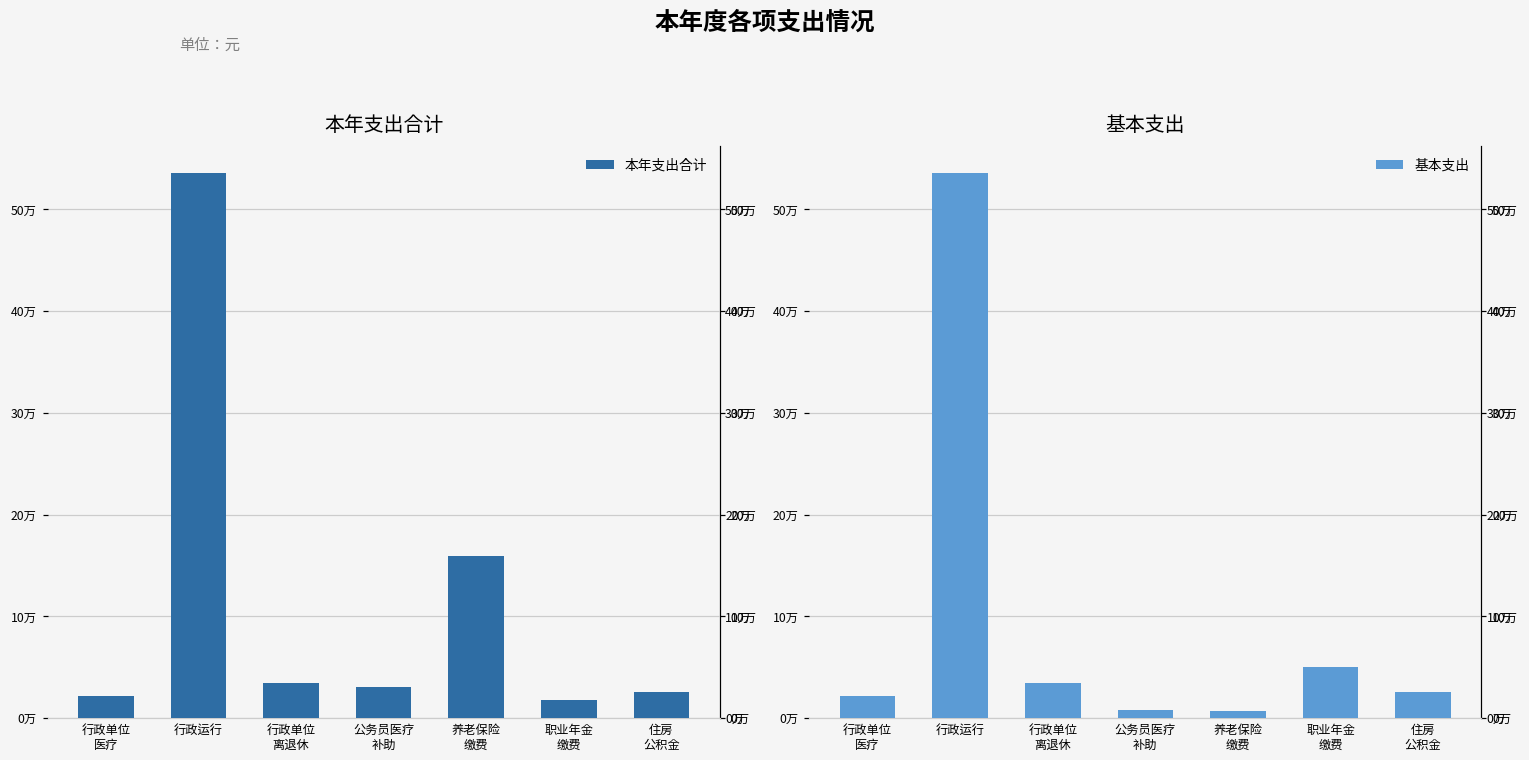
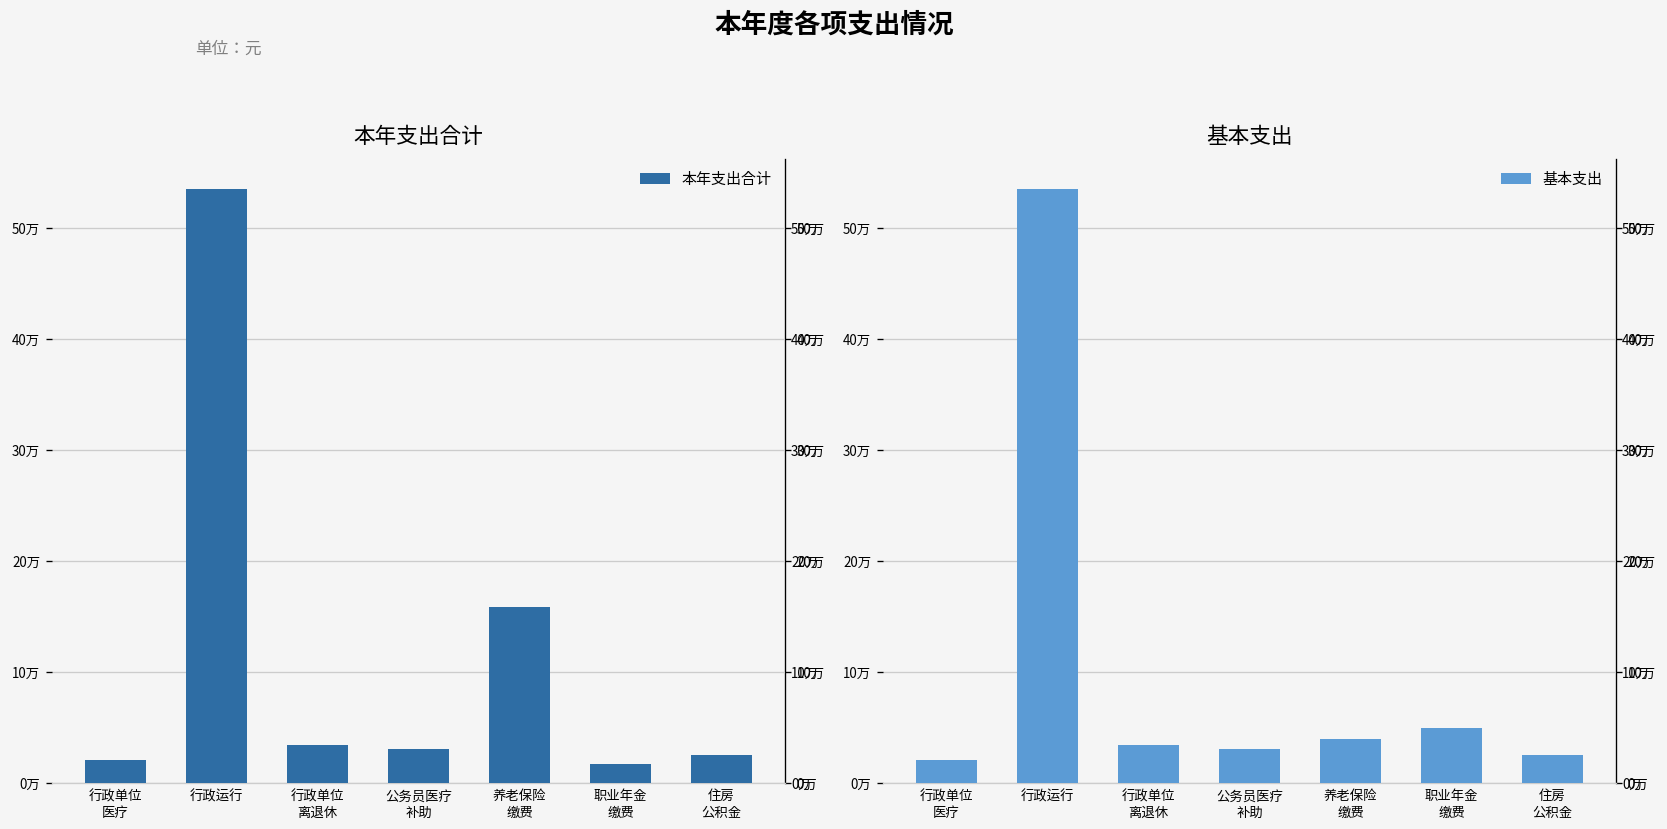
基本支出, 公务员医疗 补助: 1万 -> 3万
基本支出, 养老保险 缴费: 1万 -> 4万
